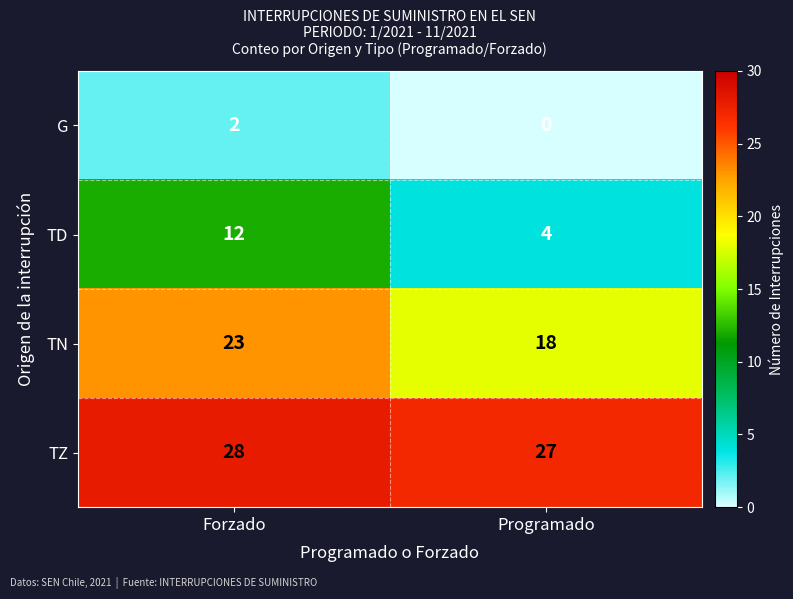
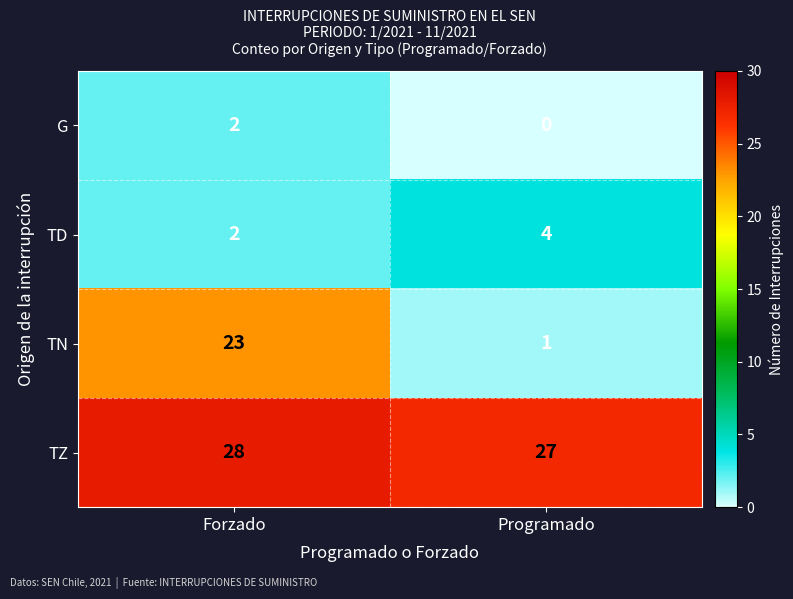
TD, Forzado: 12 -> 2
TN, Programado: 18 -> 1
